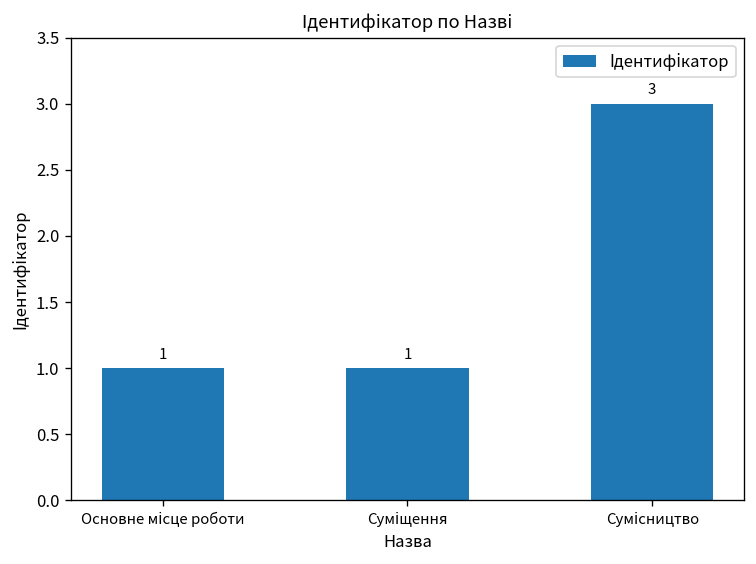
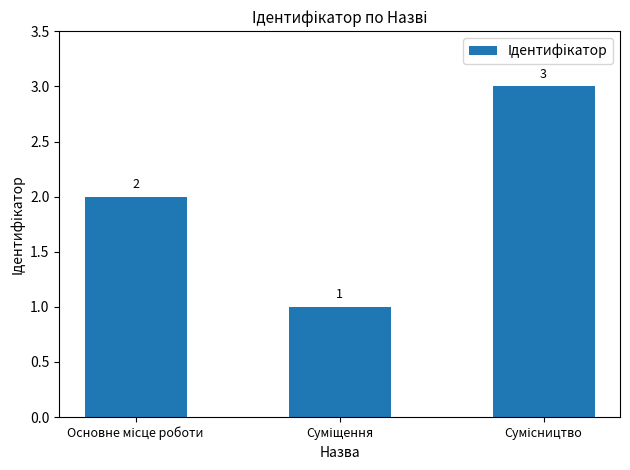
Основне місце роботи: 1 -> 2
